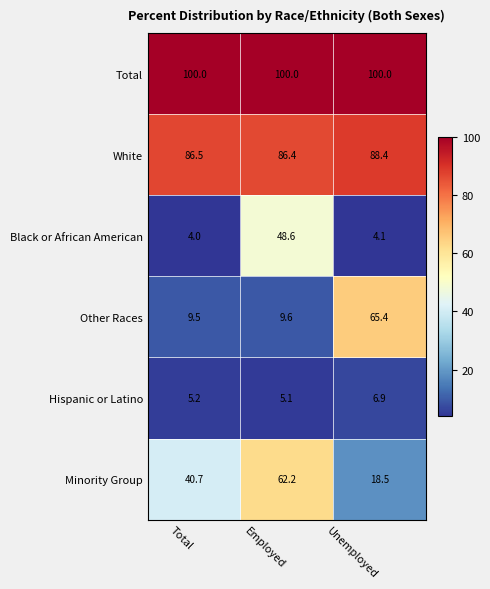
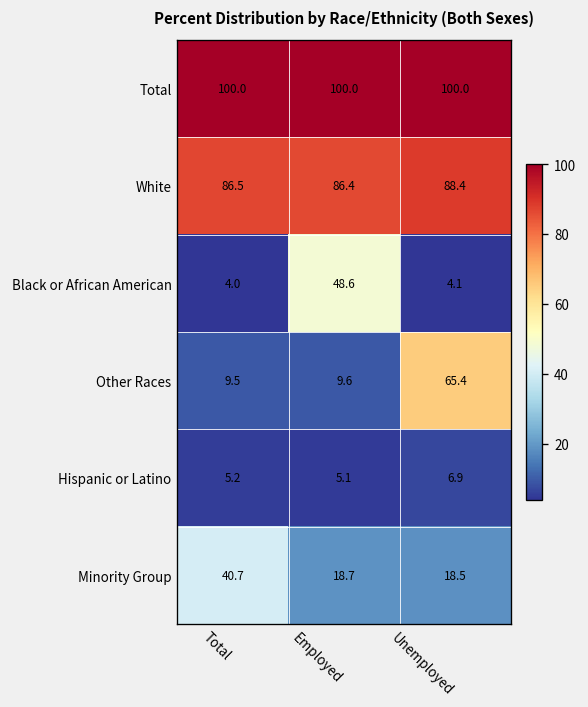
Minority Group, Employed: 62.2 -> 18.7
